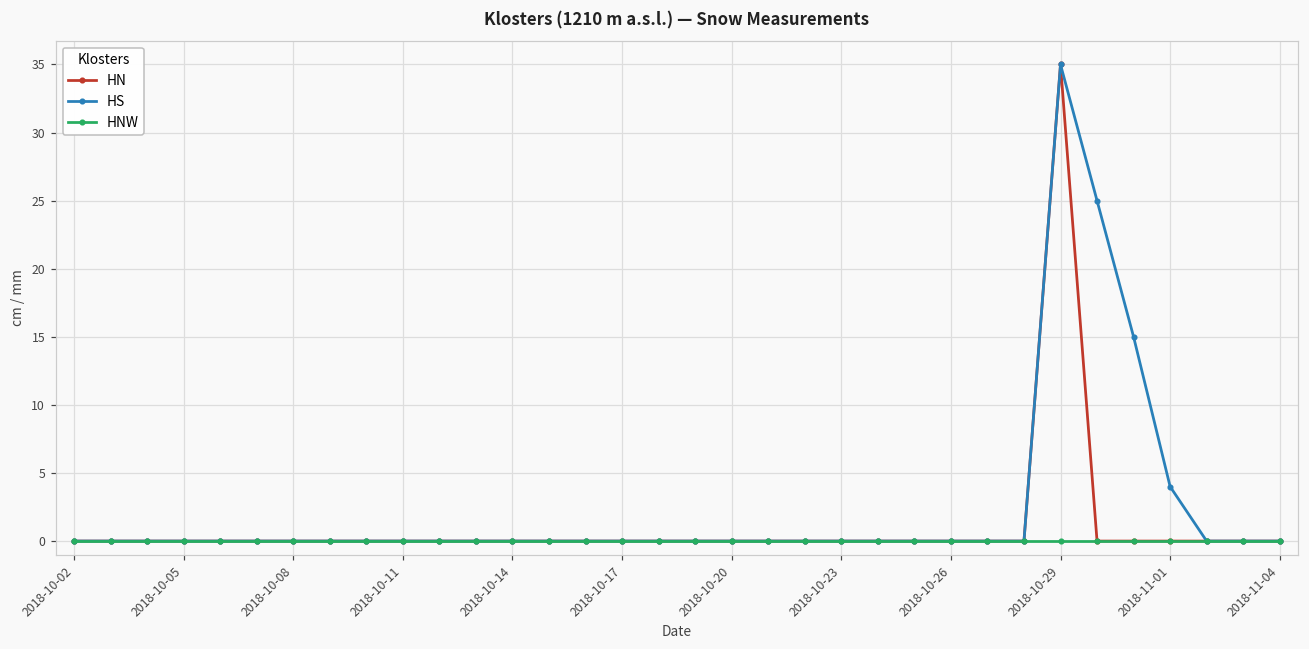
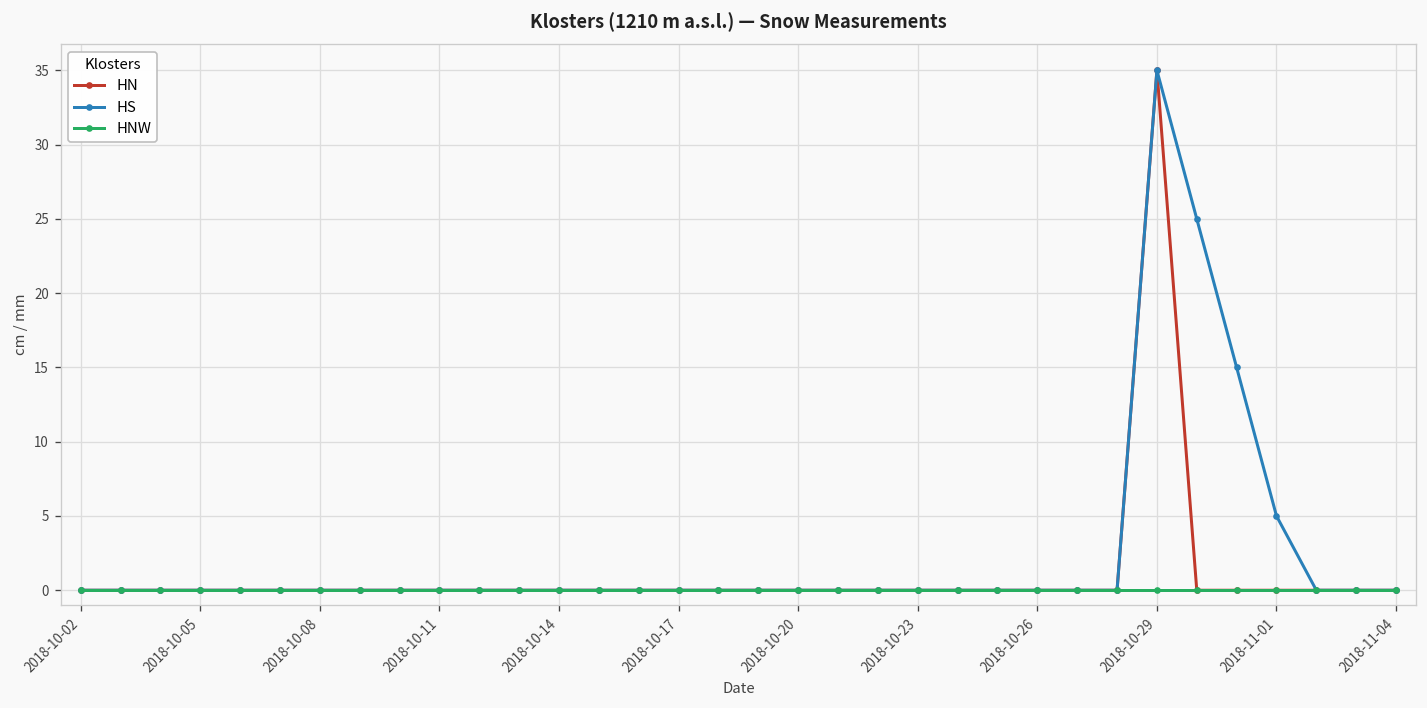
HS, 2018-11-01: 4 -> 5
